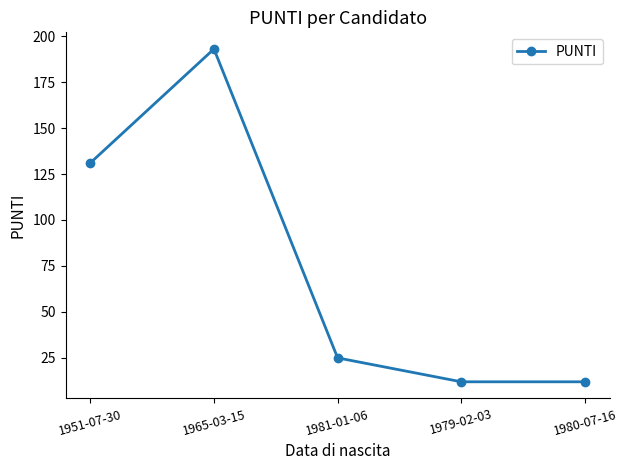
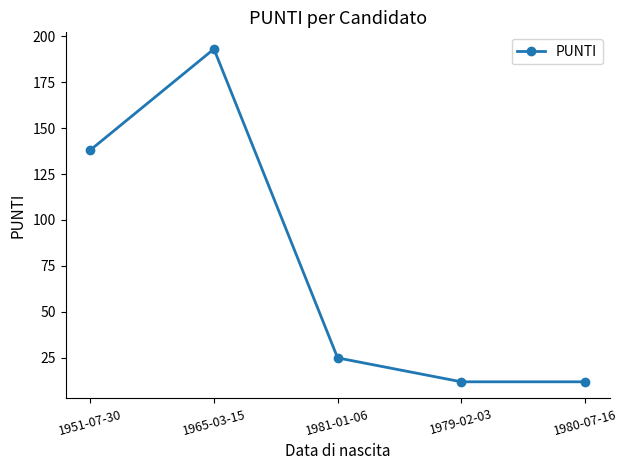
1951-07-30: 131 -> 138
